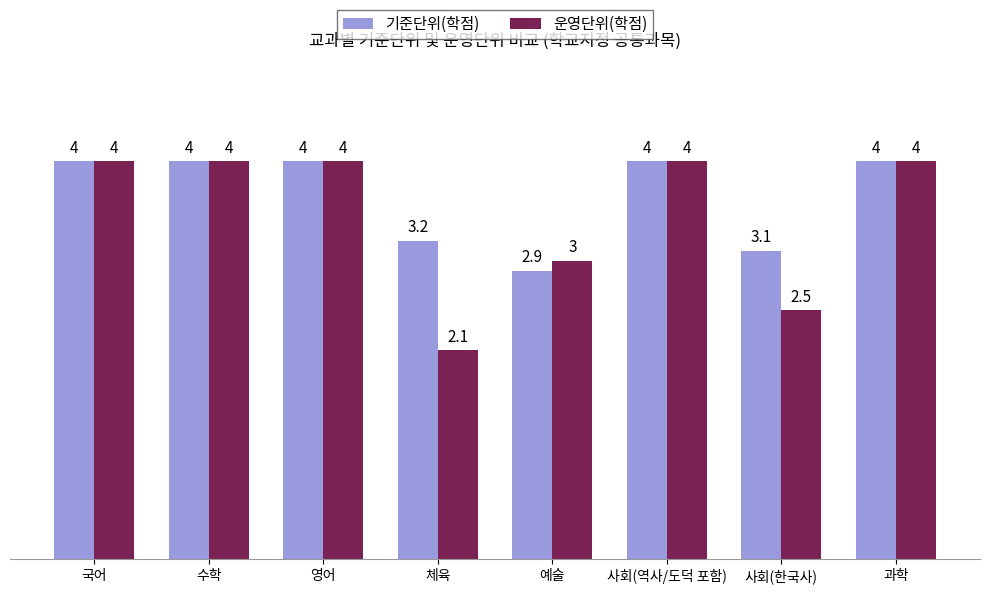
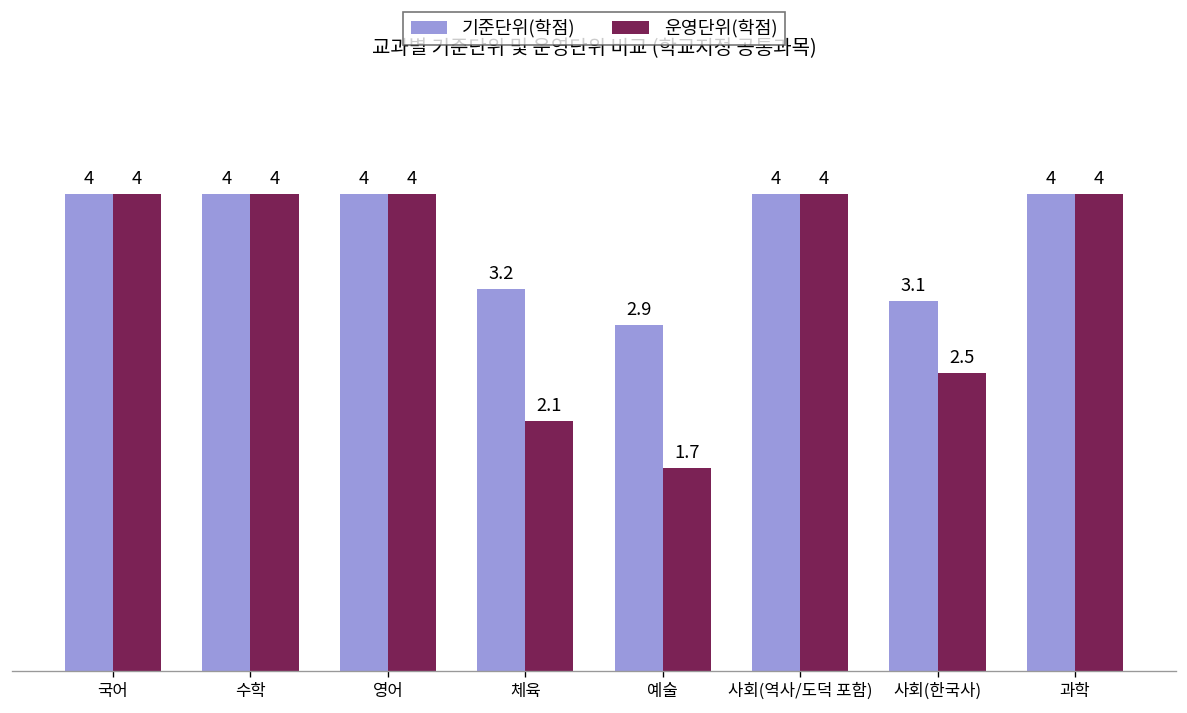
운영단위(학점), 예술: 3 -> 1.7
